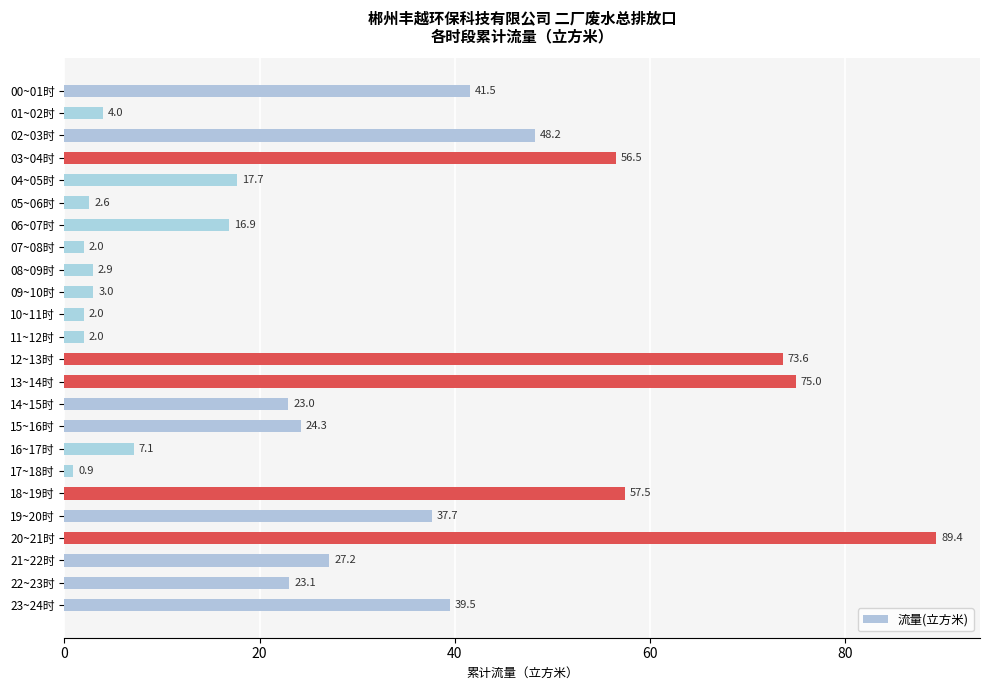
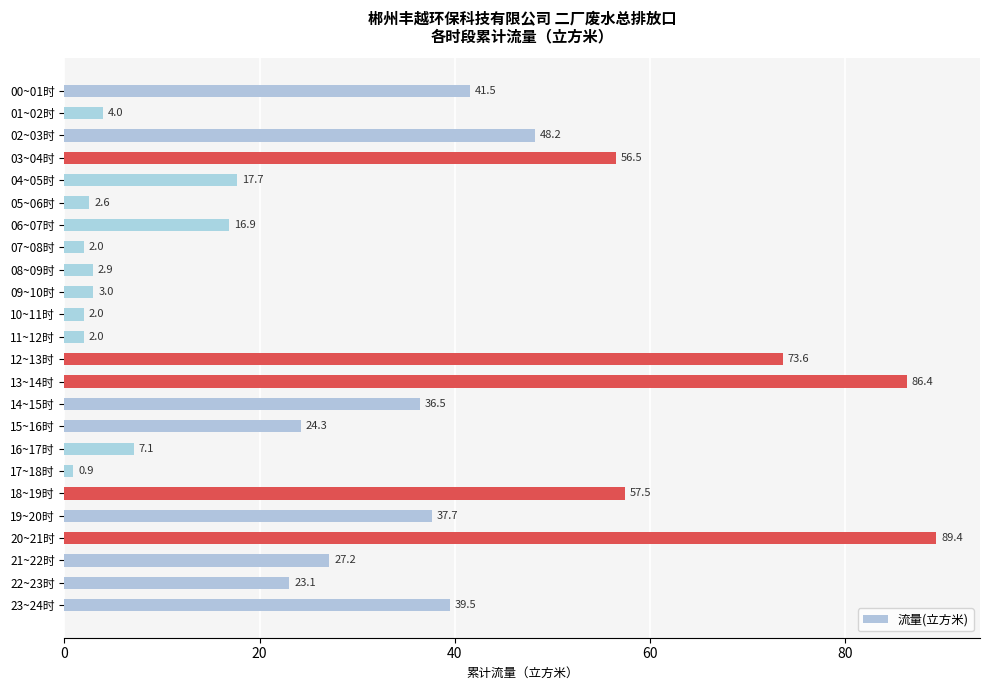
13~14时: 75.0 -> 86.4
14~15时: 23.0 -> 36.5
